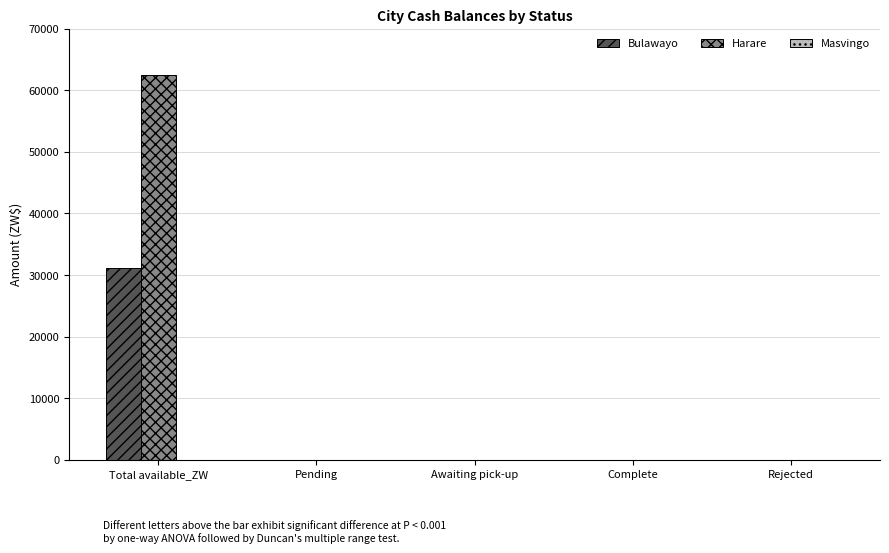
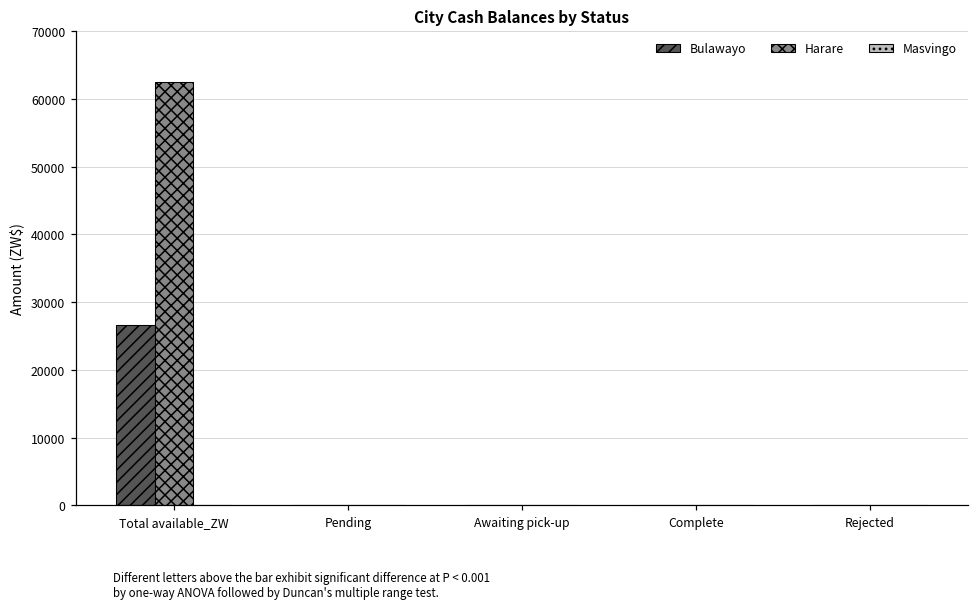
Bulawayo, Total available_ZW: 31000 -> 27000
